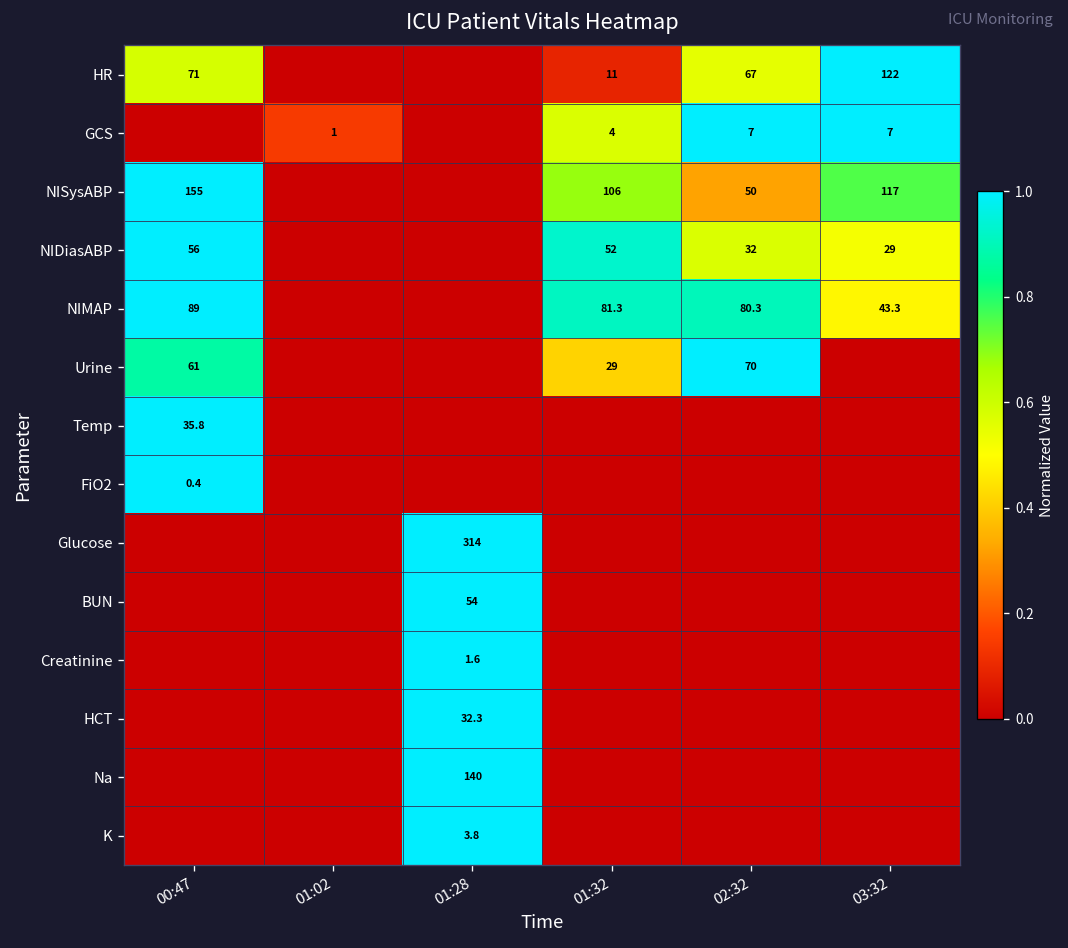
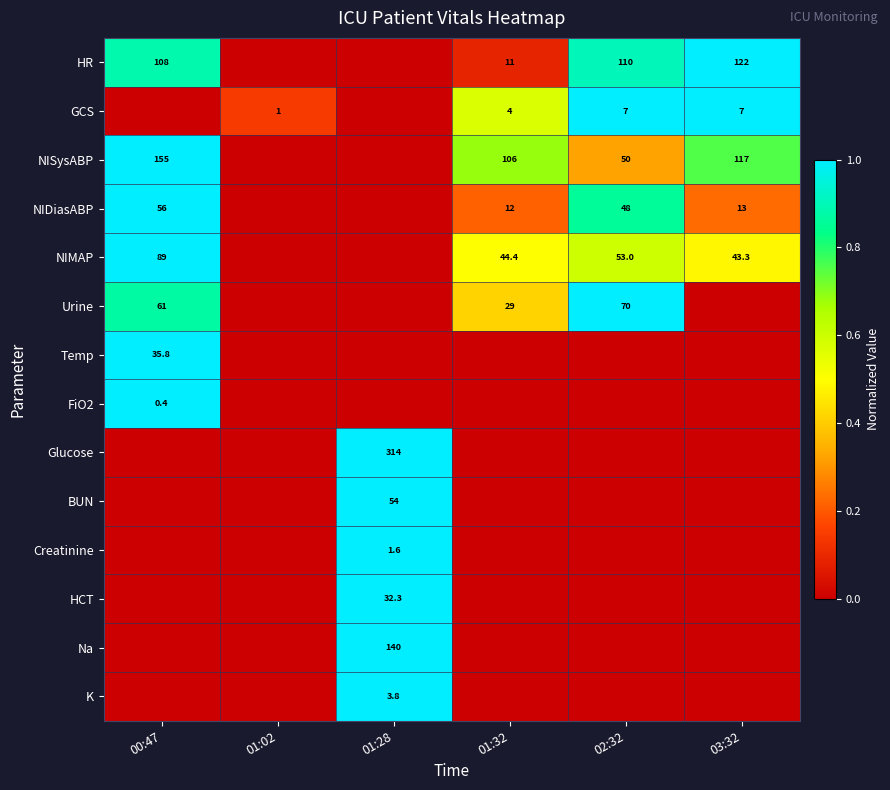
HR, 00:47: 71 -> 108
HR, 02:32: 67 -> 110
NIDiasABP, 01:32: 52 -> 12
NIDiasABP, 02:32: 32 -> 48
NIDiasABP, 03:32: 29 -> 13
NIMAP, 01:32: 81.3 -> 44.4
NIMAP, 02:32: 80.3 -> 53.0
